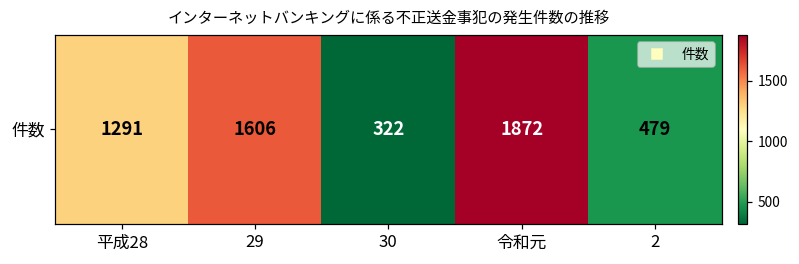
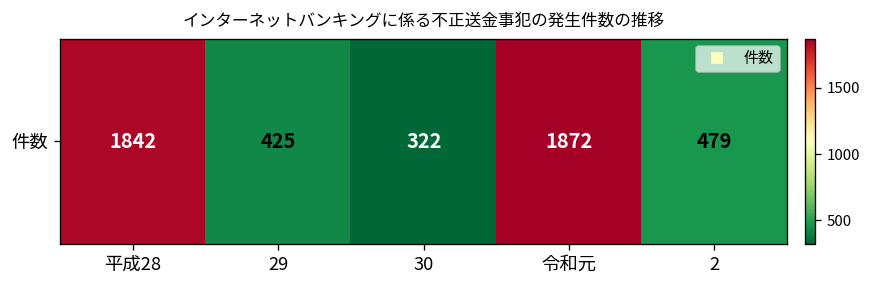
件数, 平成28: 1291 -> 1842
件数, 29: 1606 -> 425
